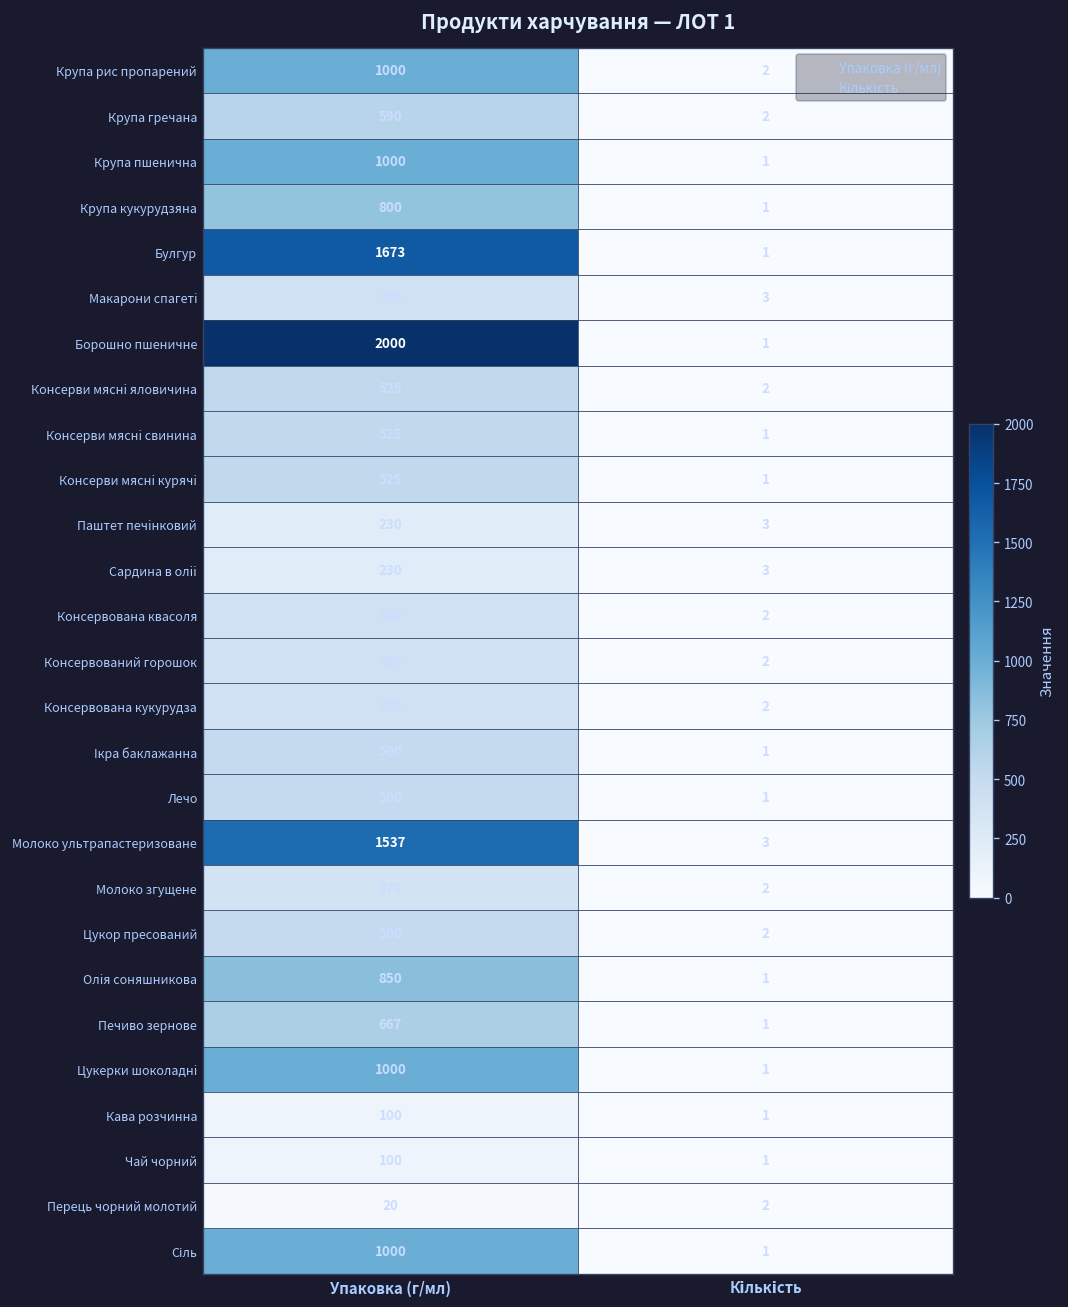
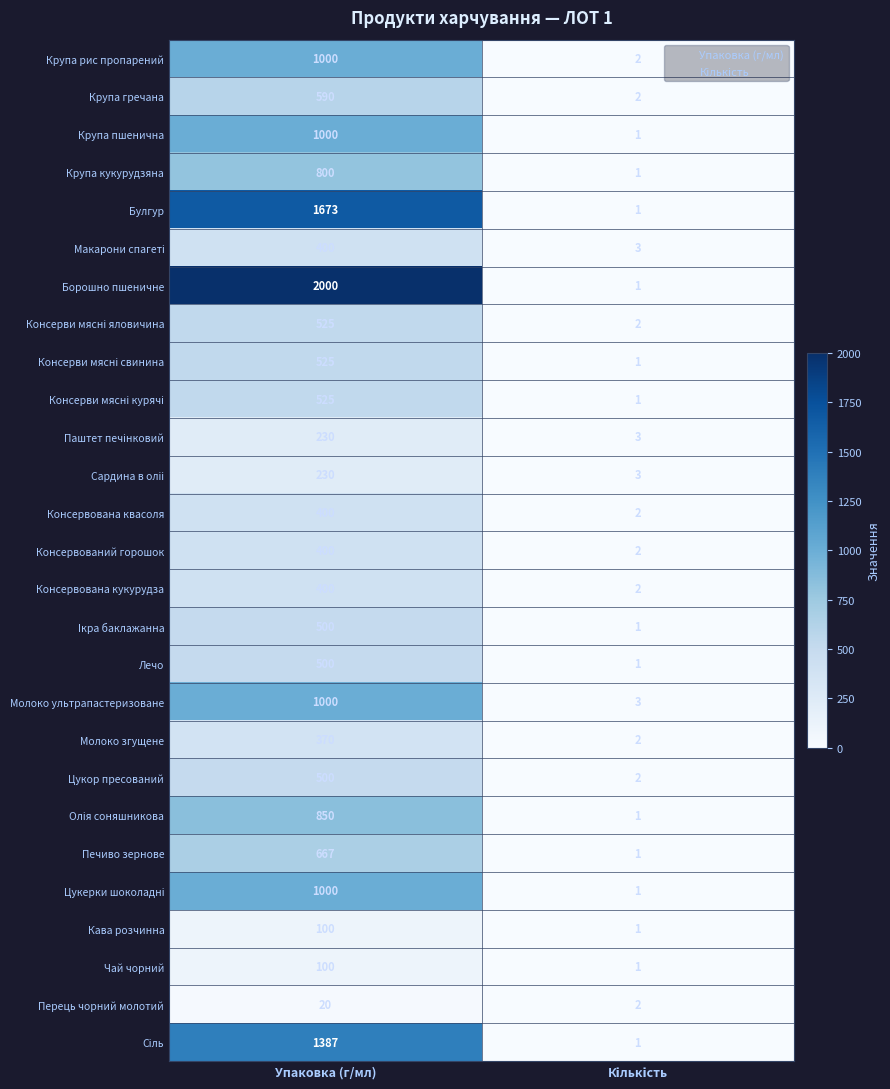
Молоко ультрапастеризоване, Упаковка (г/мл): 1537 -> 1000
Сіль, Упаковка (г/мл): 1000 -> 1387
